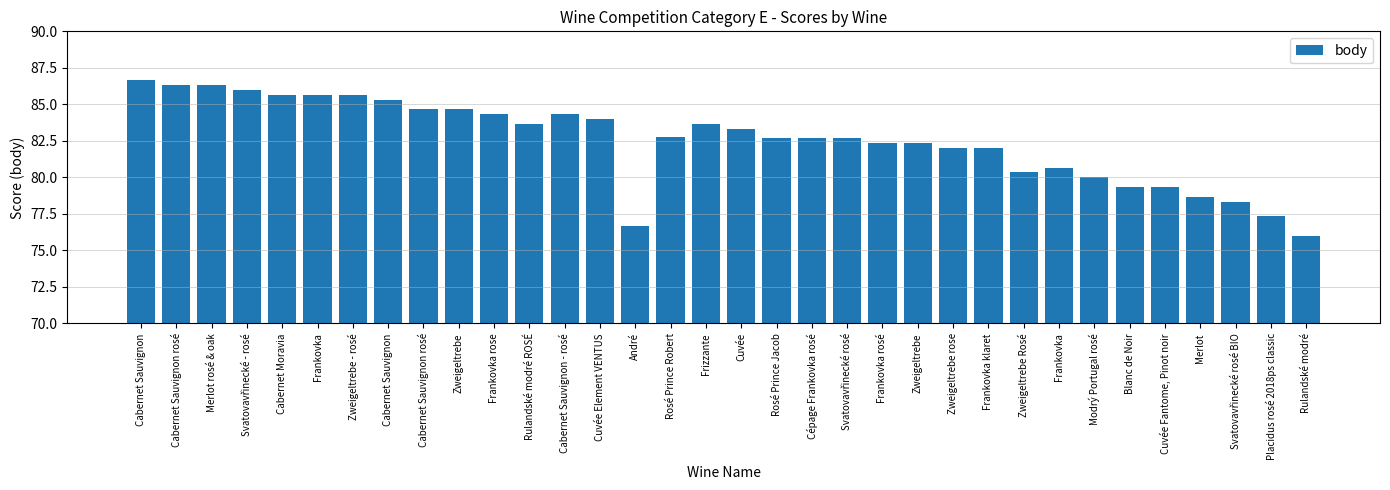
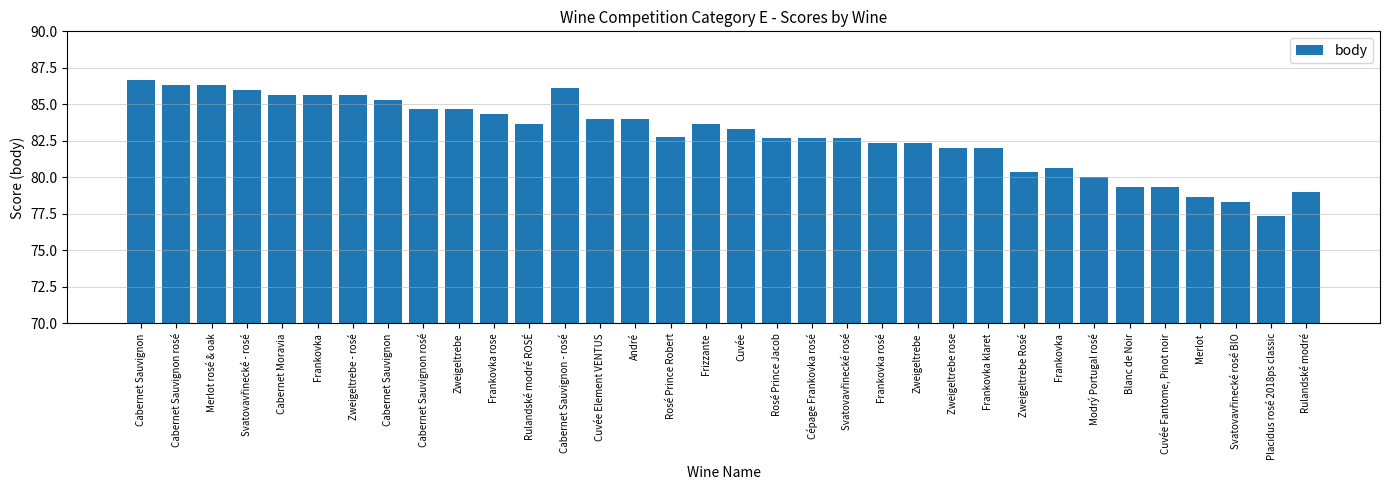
Cabernet Sauvignon - rosé: 84.3 -> 86.1
André: 76.7 -> 84.0
Rulandské modré: 76 -> 79
